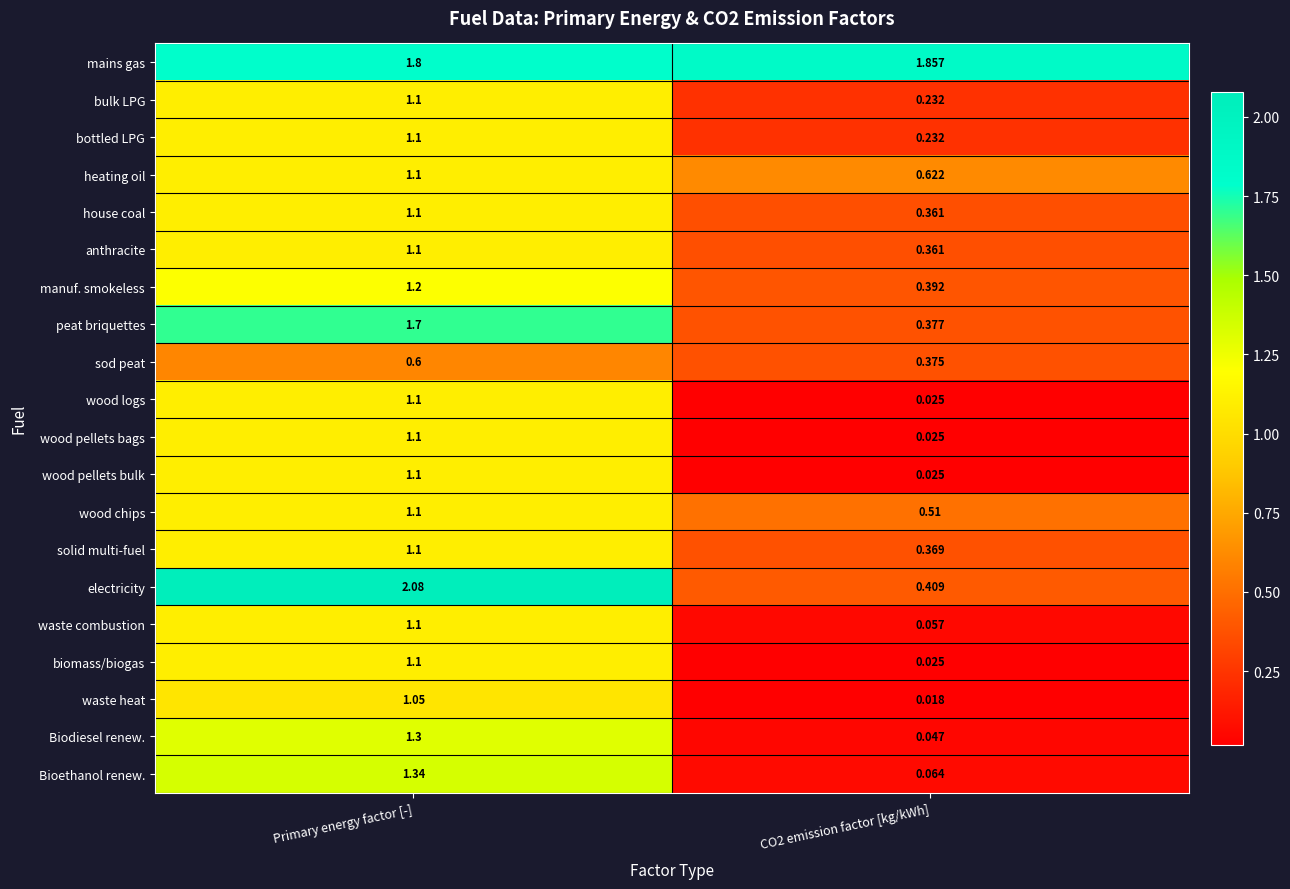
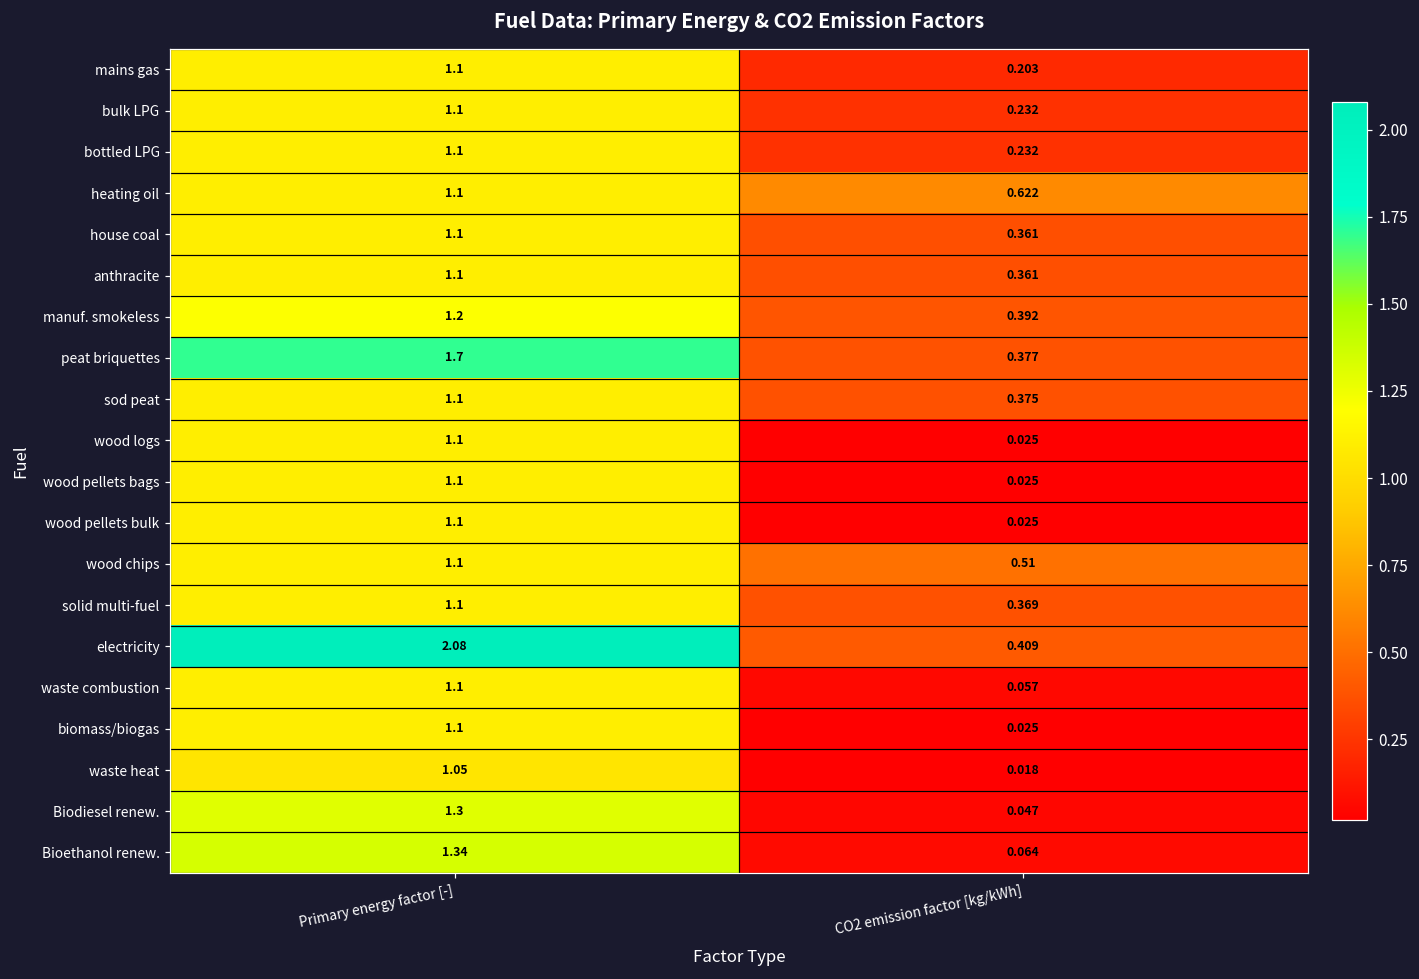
mains gas, Primary energy factor [-]: 1.8 -> 1.1
mains gas, CO2 emission factor [kg/kWh]: 1.857 -> 0.203
sod peat, Primary energy factor [-]: 0.6 -> 1.1
